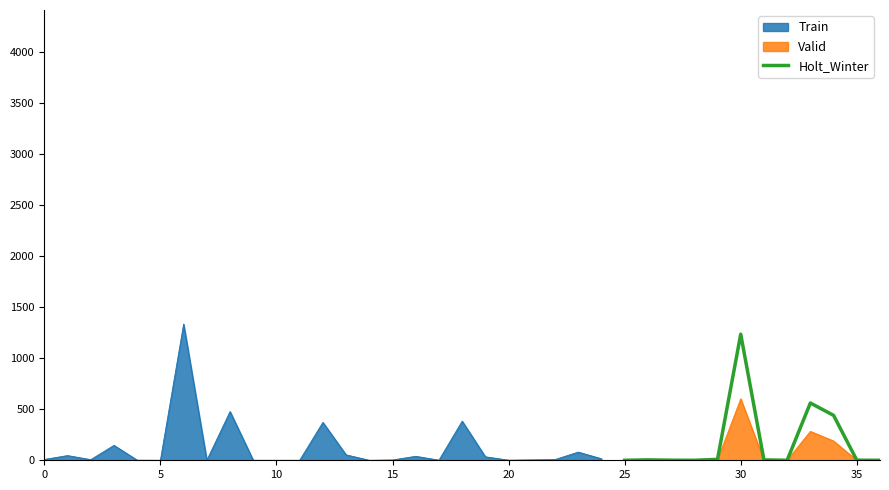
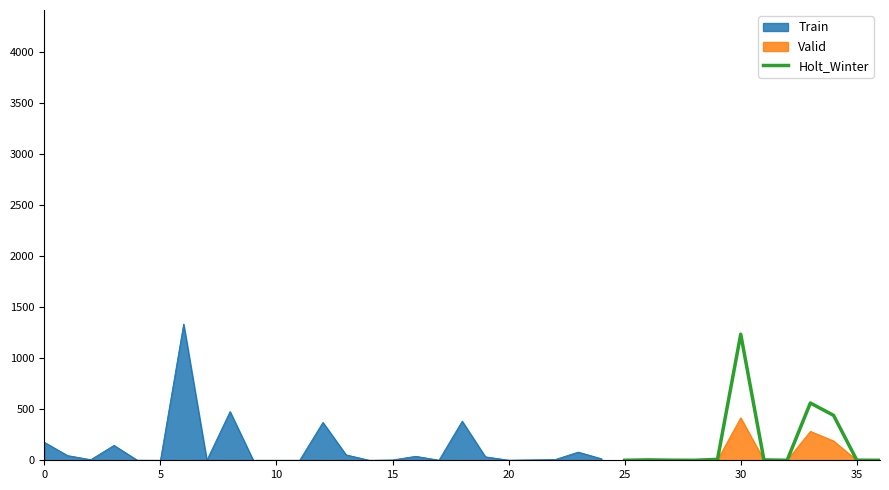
Train, 0: 10 -> 180
Valid, 30: 600 -> 420
